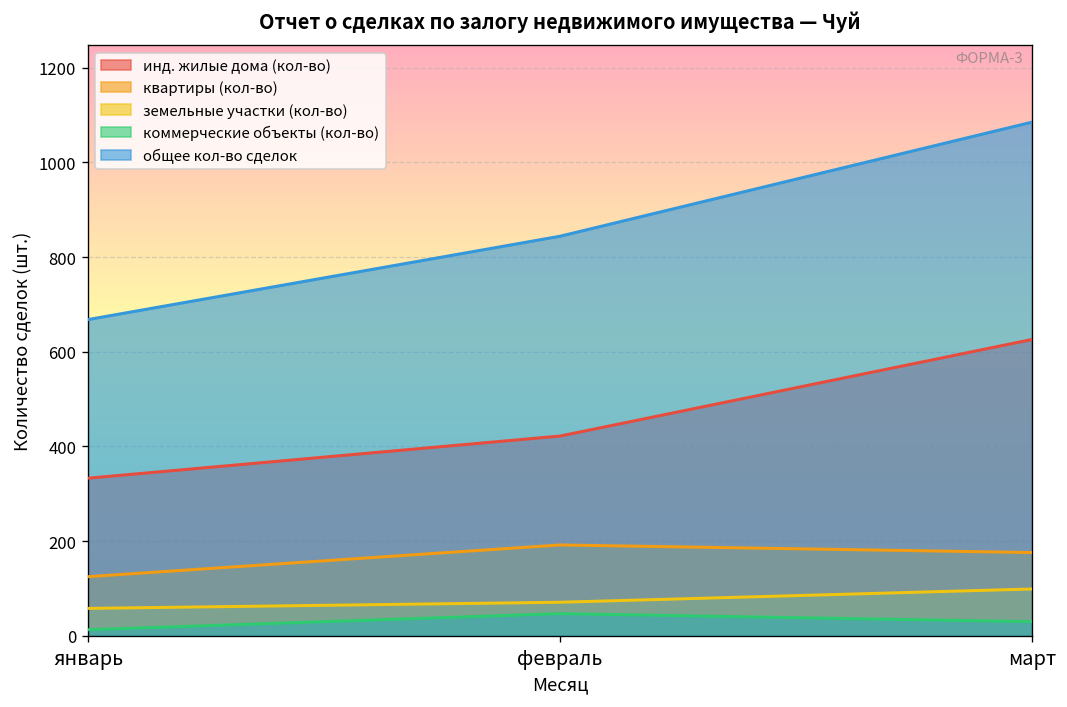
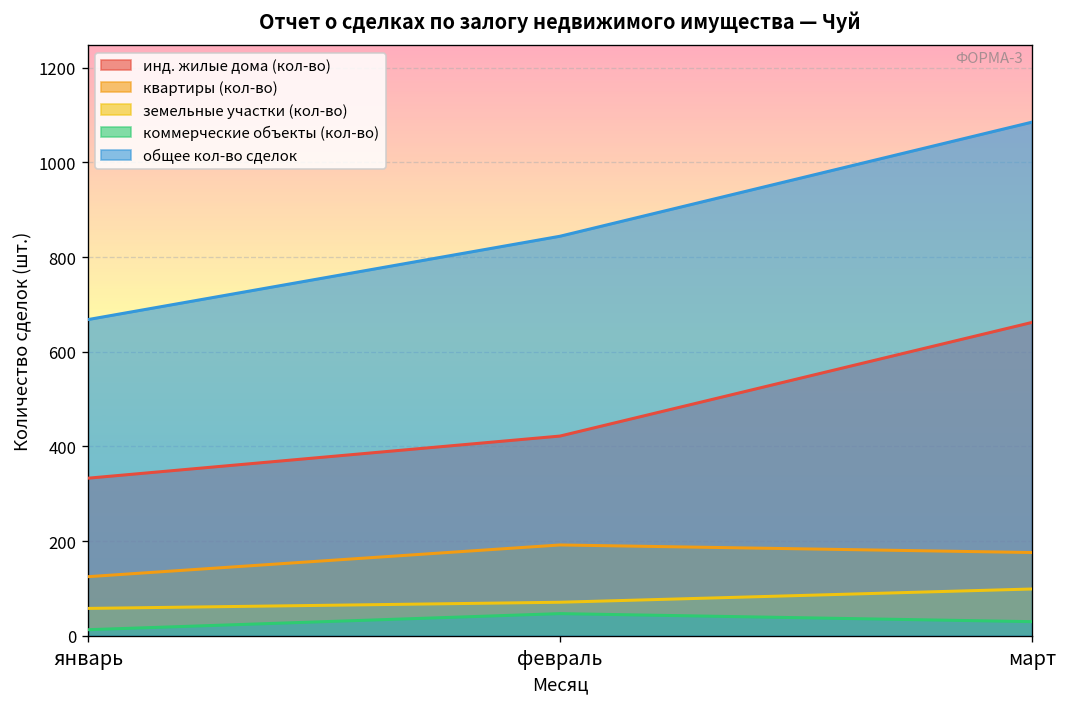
инд. жилые дома (кол-во), март: 630 -> 660
